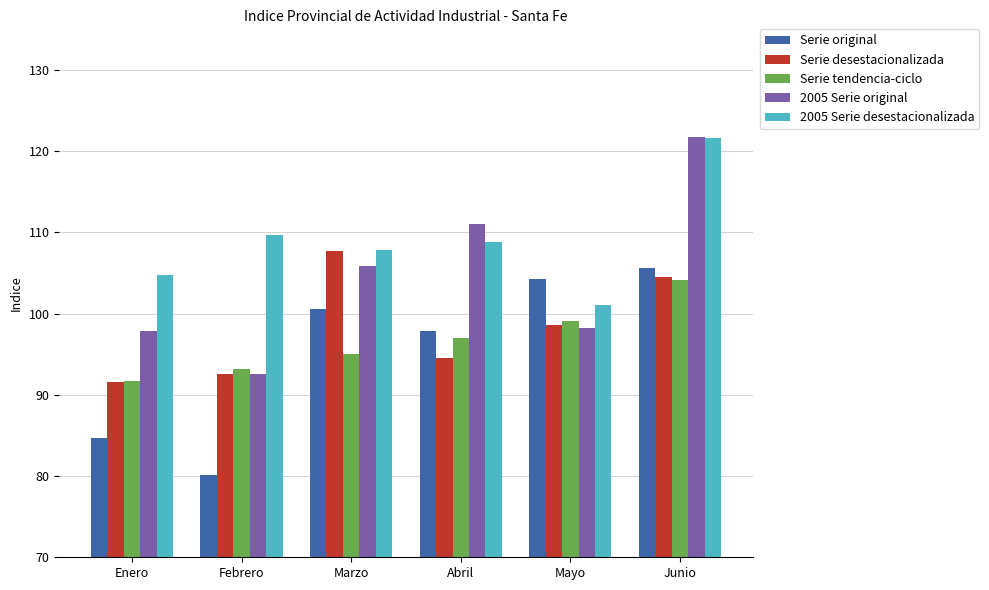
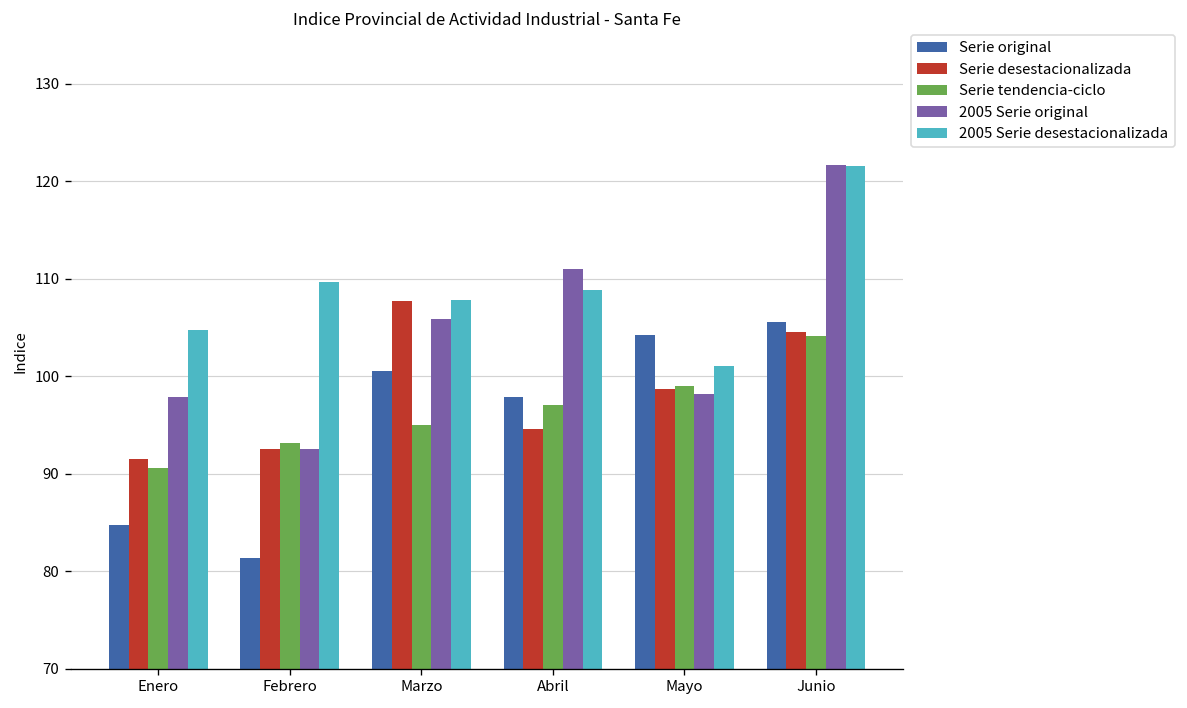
Serie tendencia-ciclo, Enero: 92 -> 91
Serie original, Febrero: 80 -> 81
